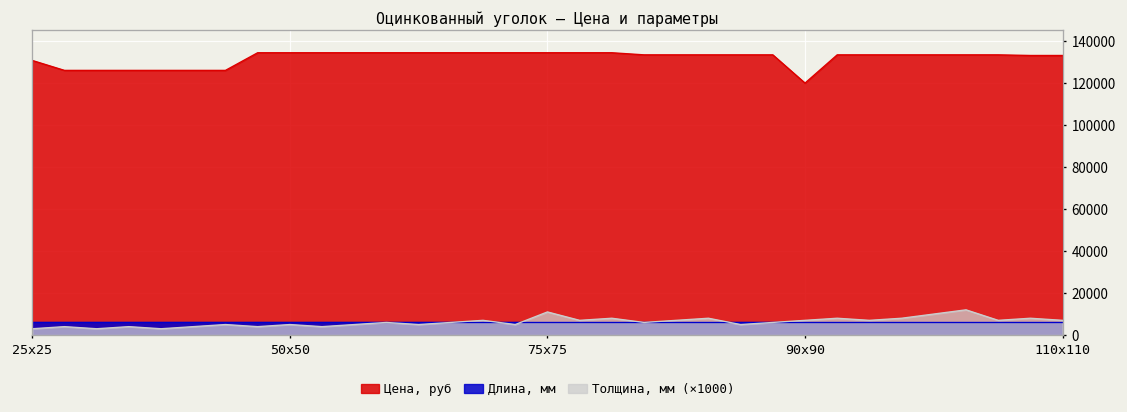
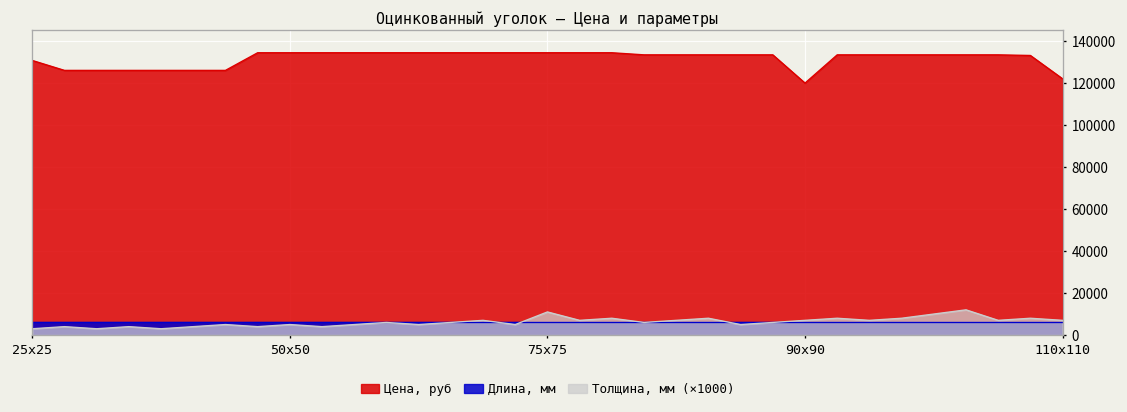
Цена, руб, 110х110: 133000 -> 122000
